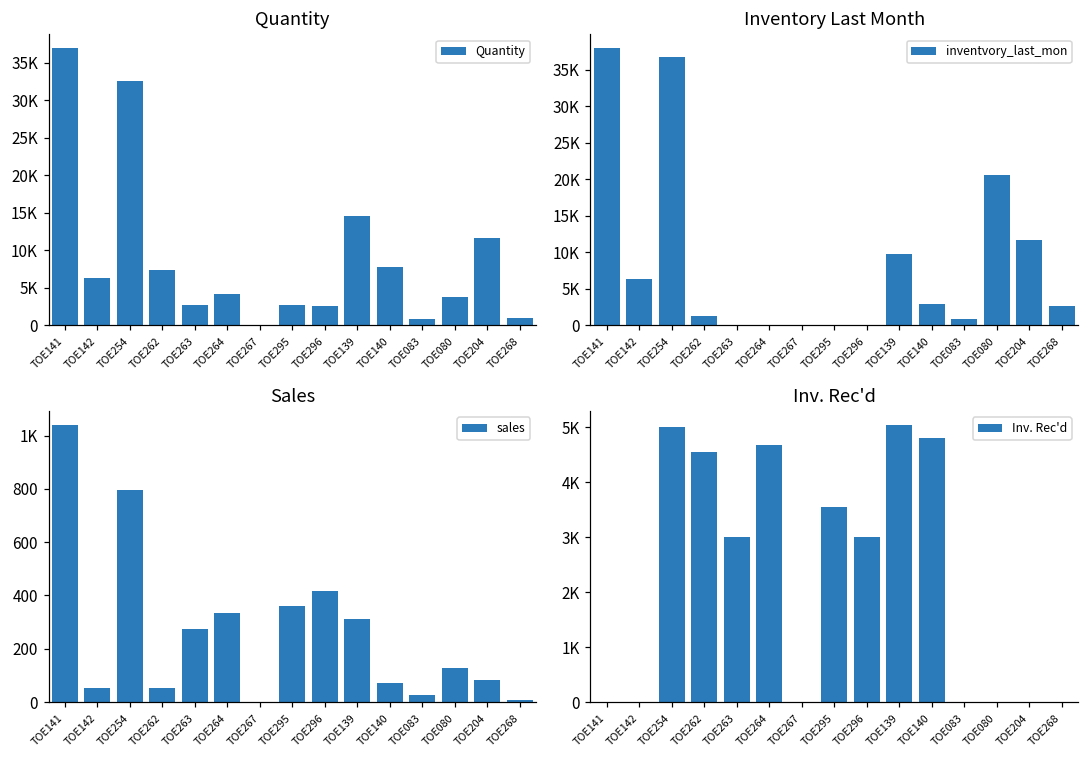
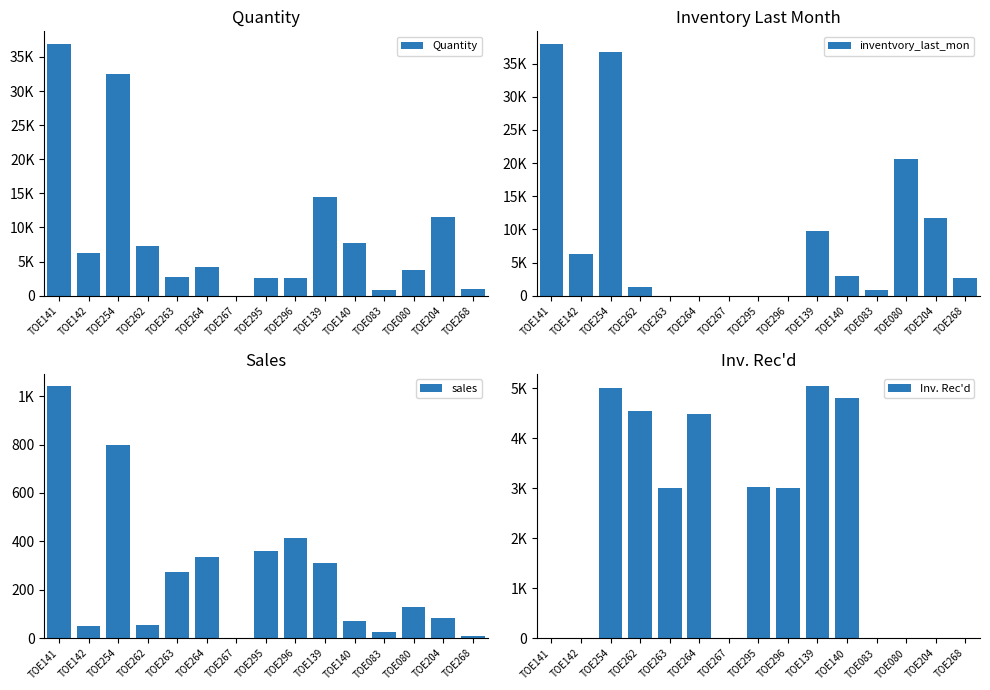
Inv. Rec'd, TOE264: 4700 -> 4500
Inv. Rec'd, TOE295: 3500 -> 3000
